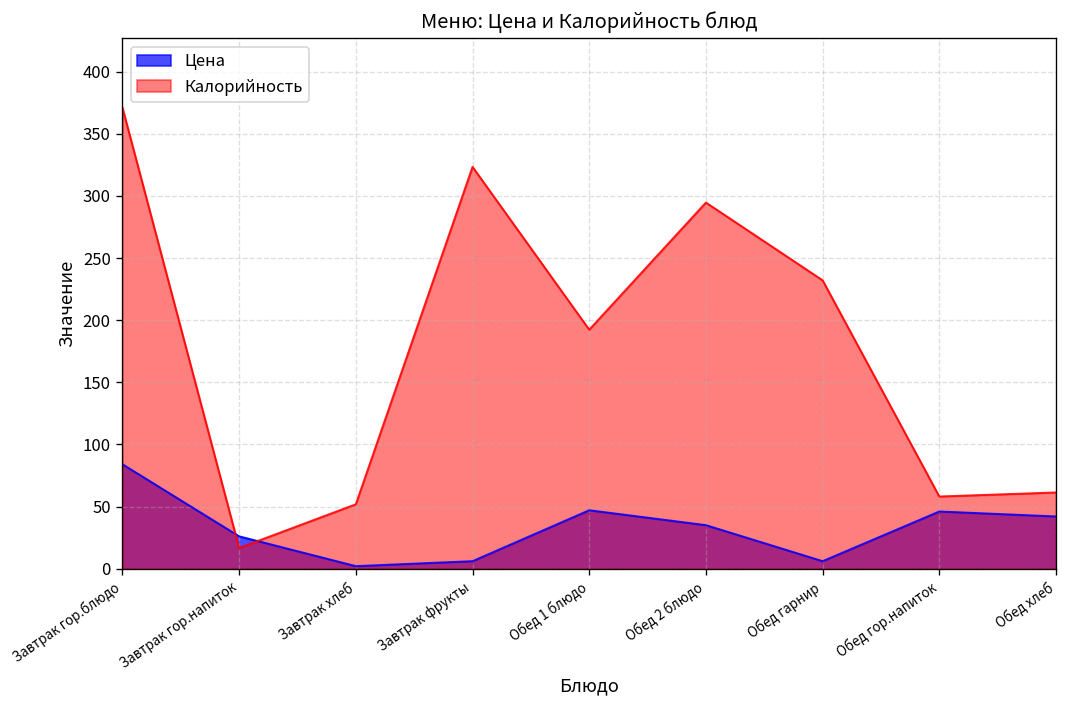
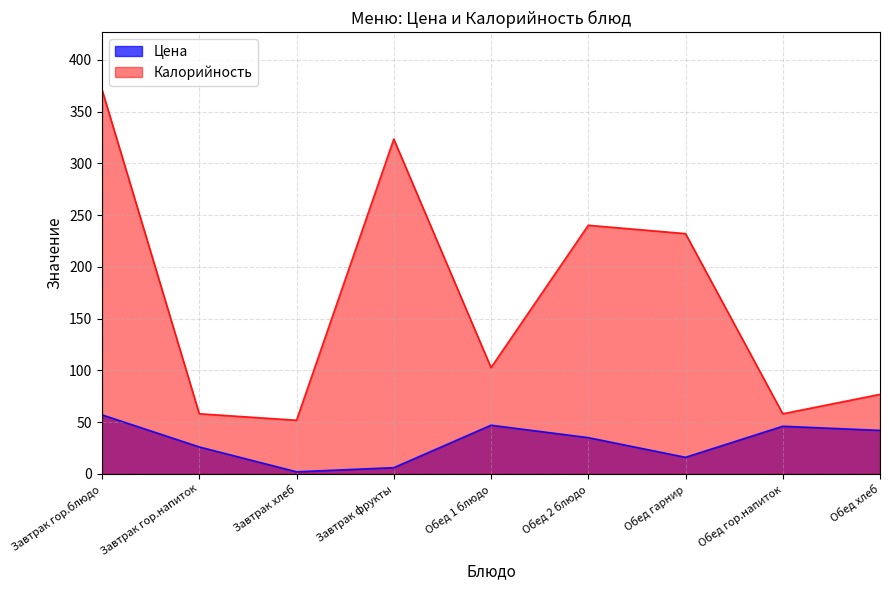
Цена, Завтрак гор.блюдо: 84 -> 57
Калорийность, Завтрак гор.напиток: 17 -> 58
Калорийность, Обед 1 блюдо: 192 -> 103
Калорийность, Обед 2 блюдо: 295 -> 240
Цена, Обед гарнир: 6 -> 16
Калорийность, Обед хлеб: 61 -> 77
